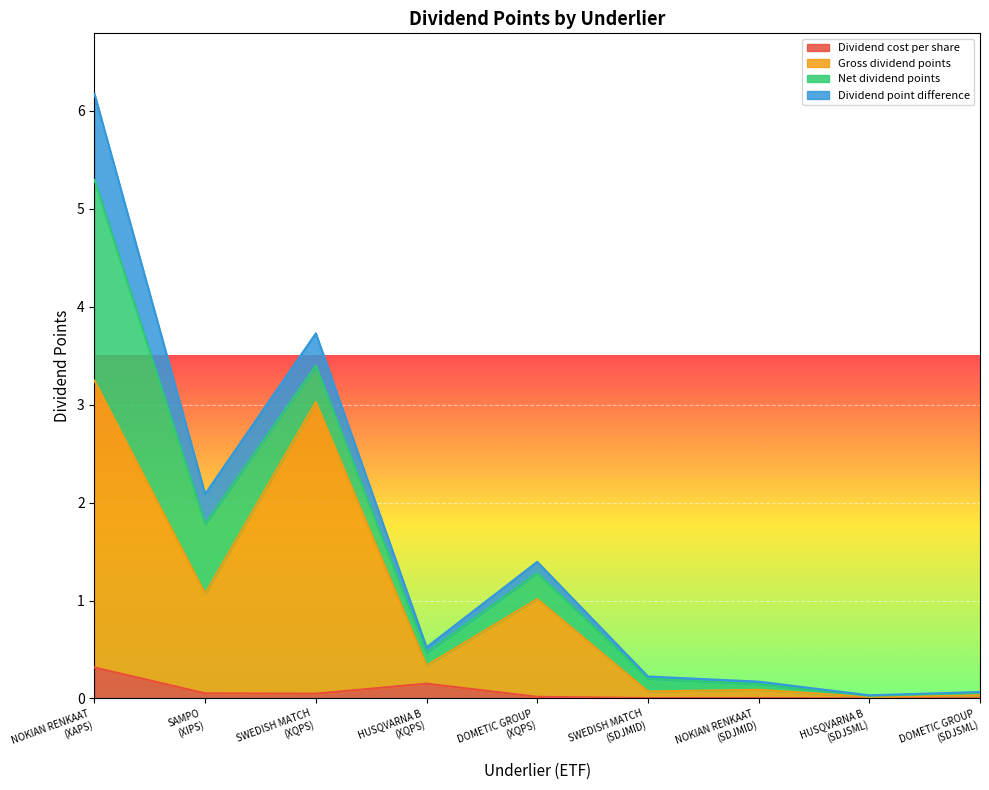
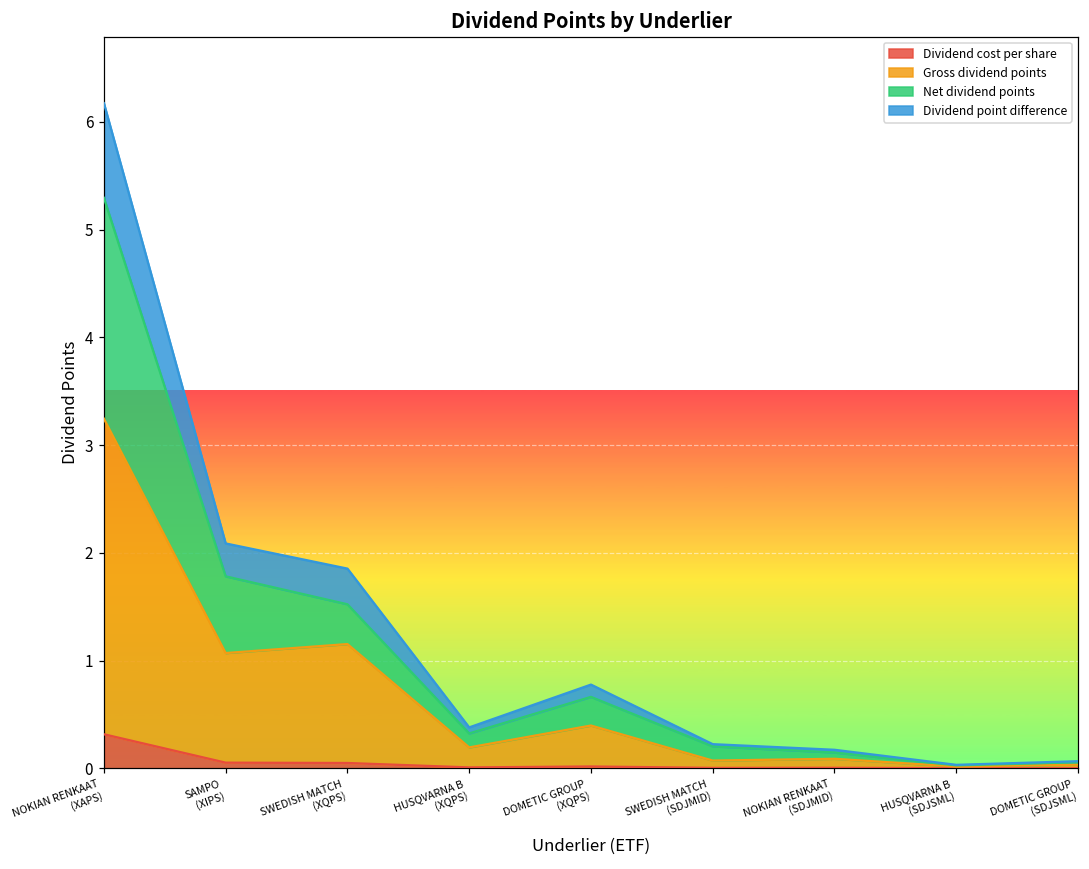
Gross dividend points, SWEDISH MATCH (XQPS): 3.0 -> 1.1
Dividend cost per share, HUSQVARNA B (XQPS): 0.2 -> 0.0
Gross dividend points, DOMETIC GROUP (XQPS): 1.0 -> 0.4
